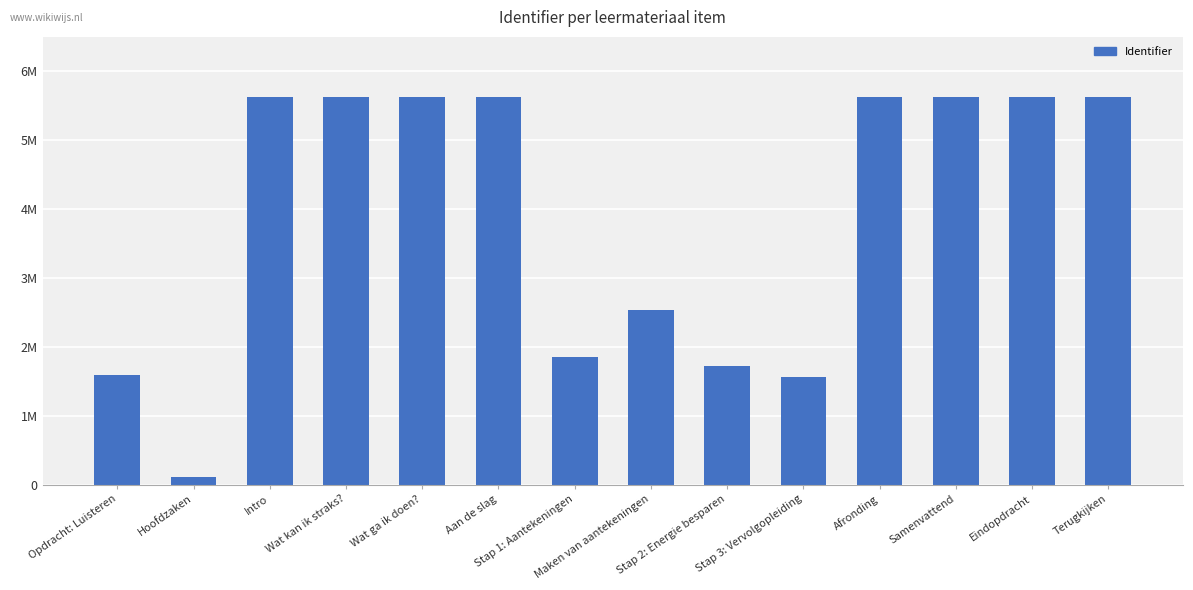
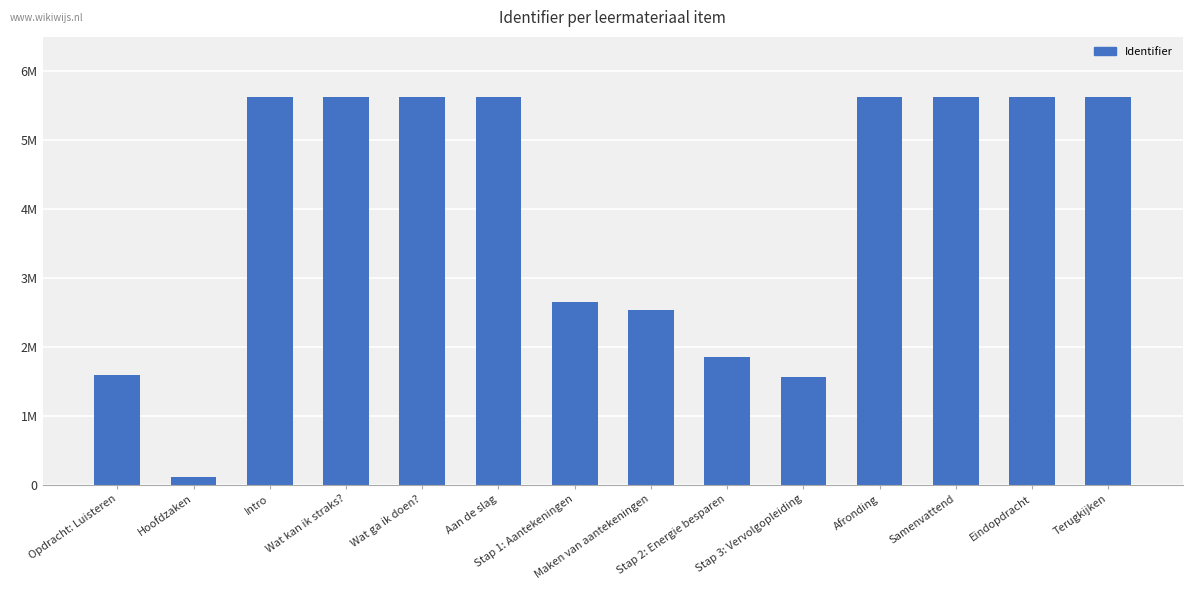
Stap 1: Aantekeningen: 1800000 -> 2600000
Stap 2: Energie besparen: 1700000 -> 1800000
